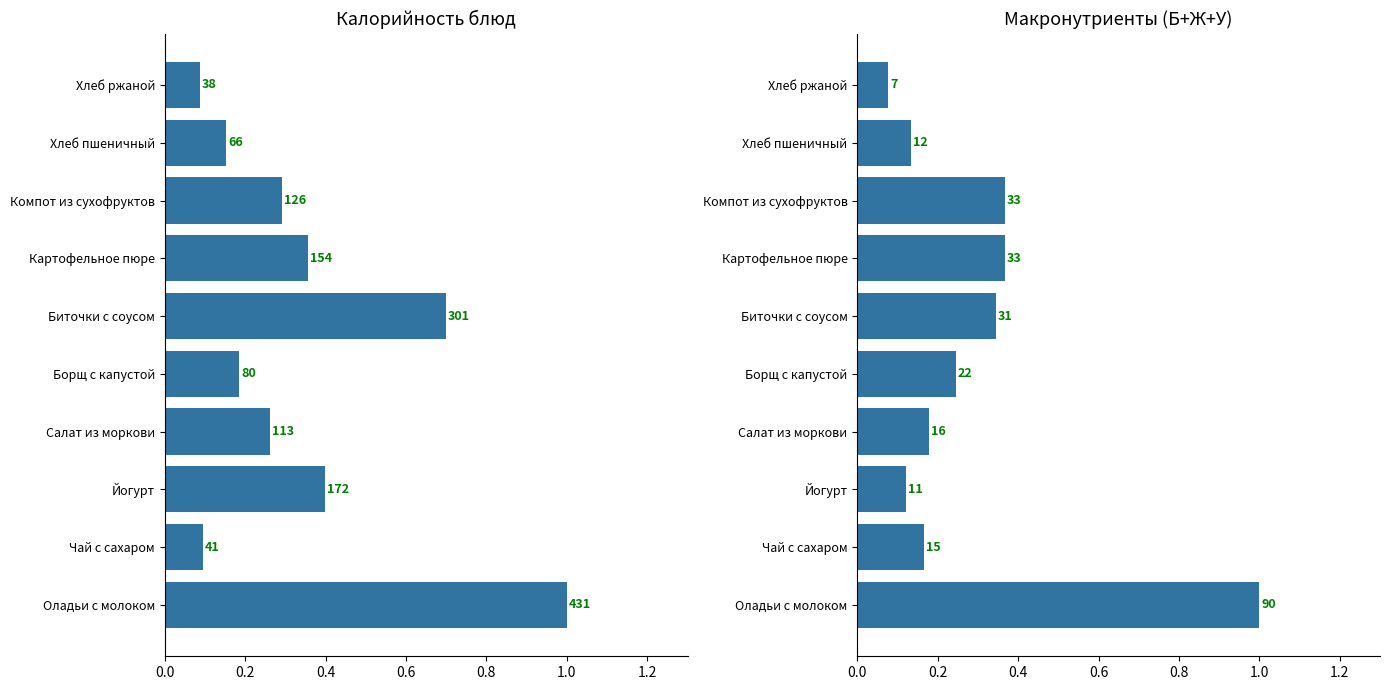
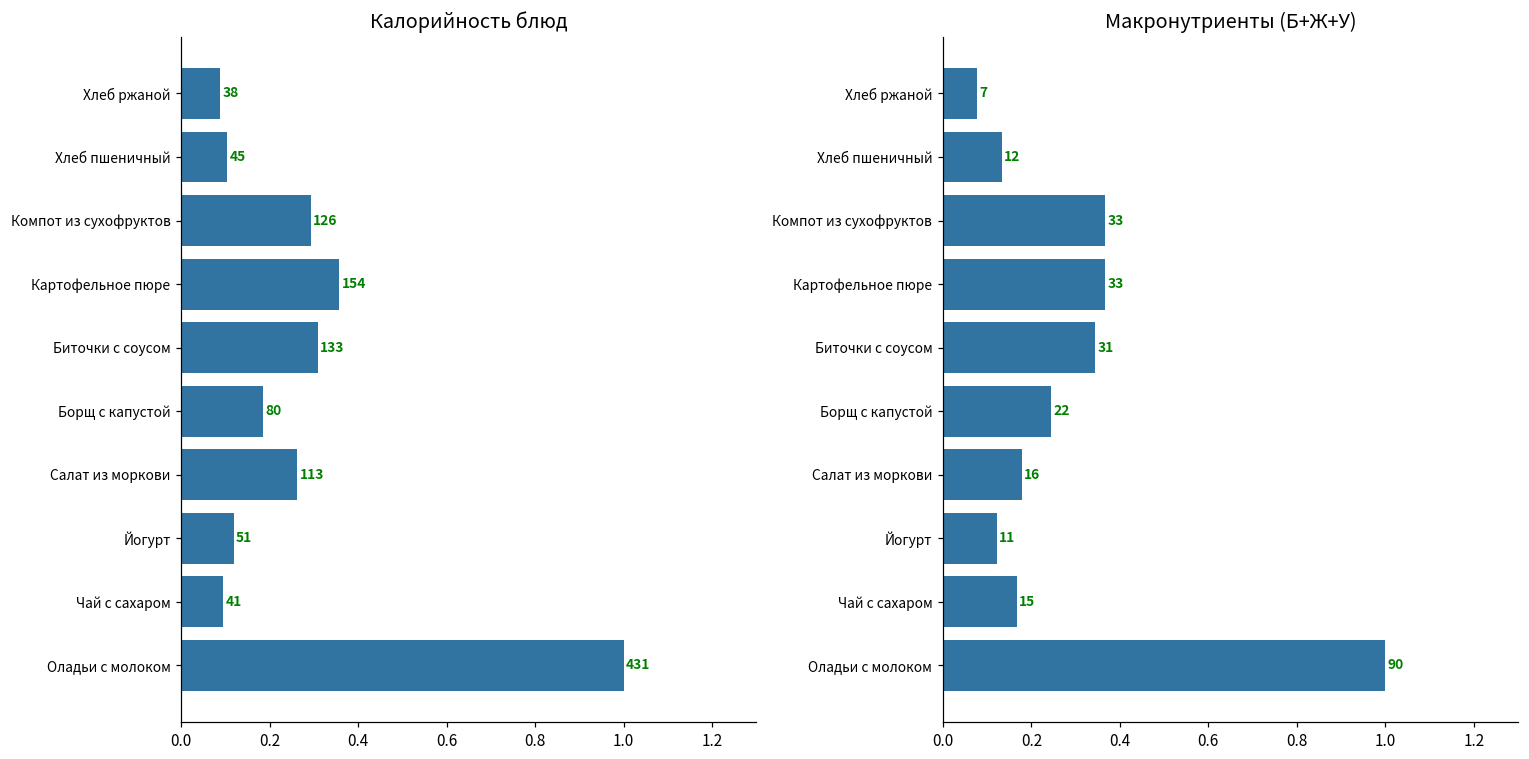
Калорийность блюд, Хлеб пшеничный: 66 -> 45
Калорийность блюд, Биточки с соусом: 301 -> 133
Калорийность блюд, Йогурт: 172 -> 51
